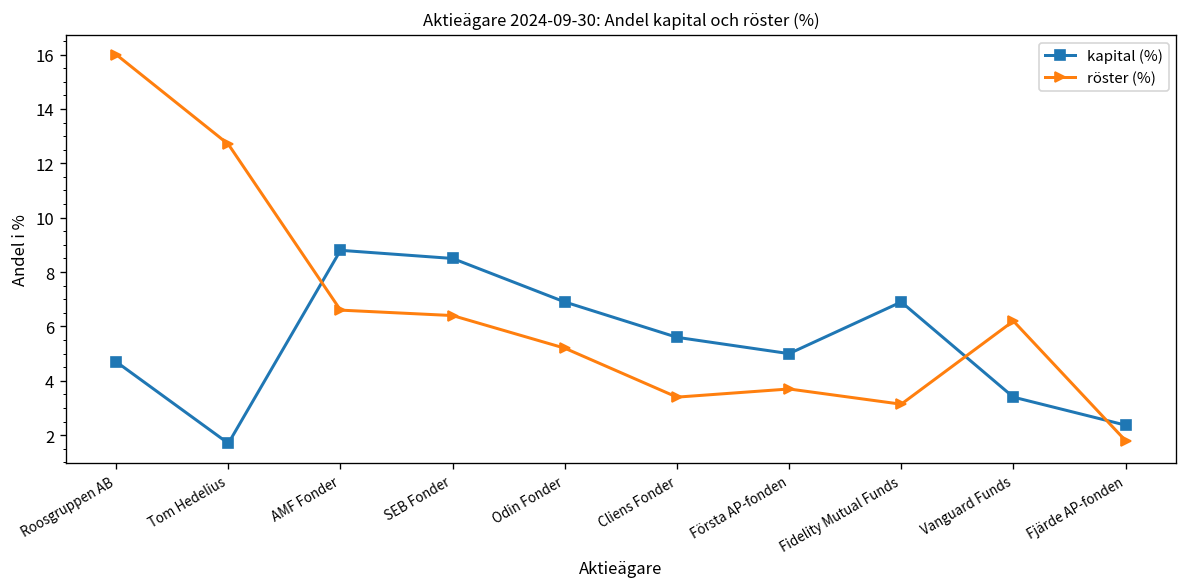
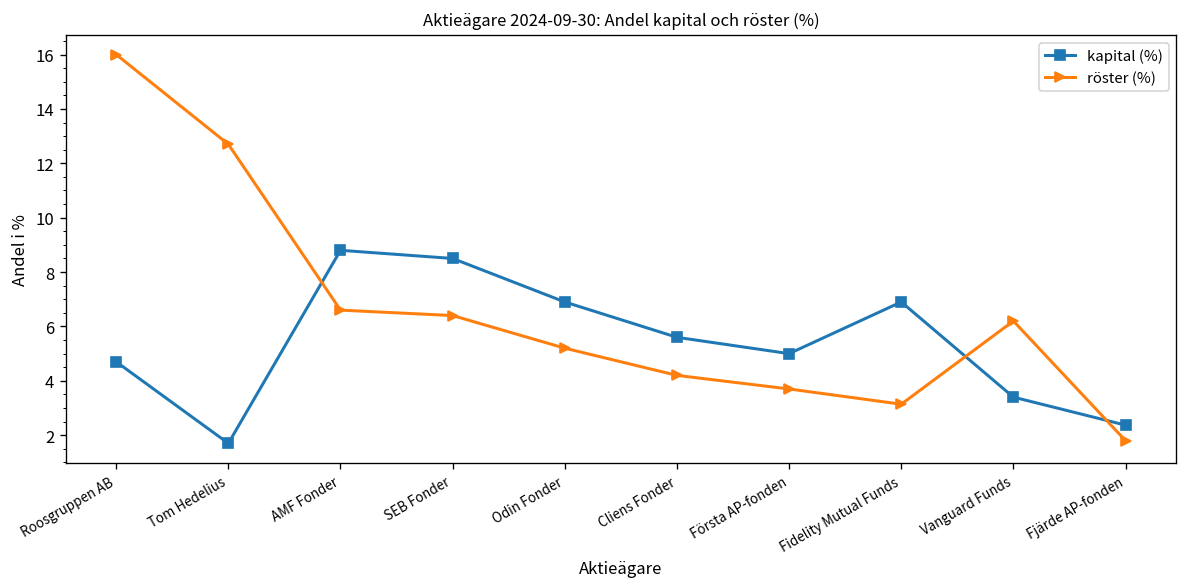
röster (%), Cliens Fonder: 3.4 -> 4.2
